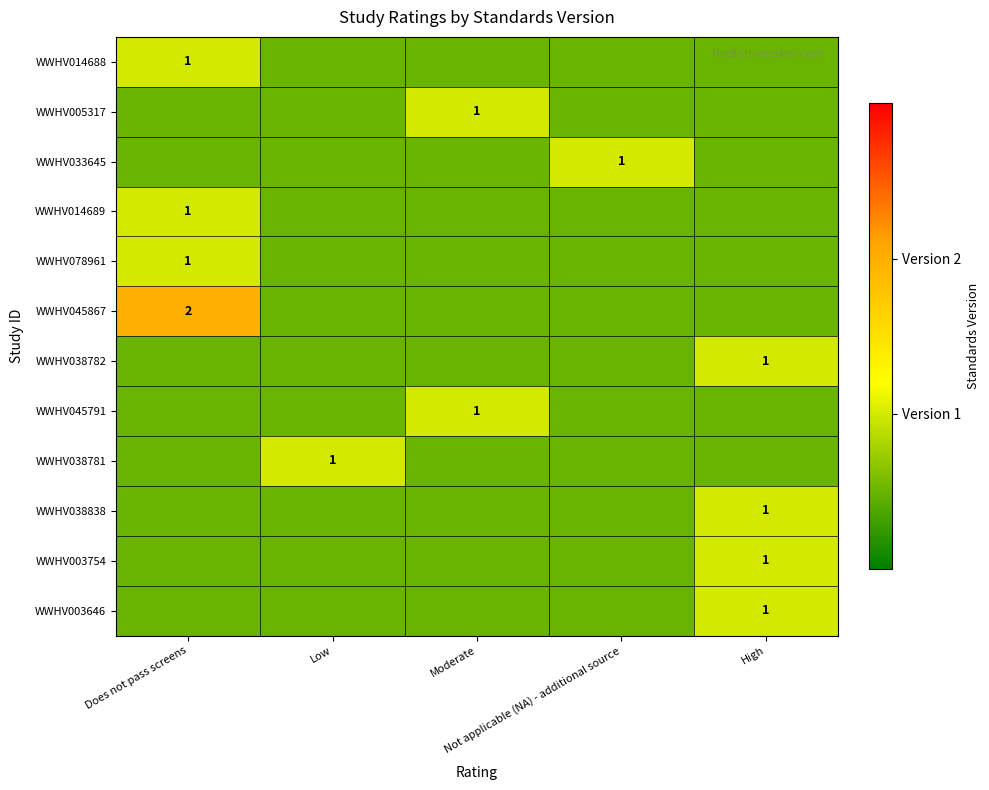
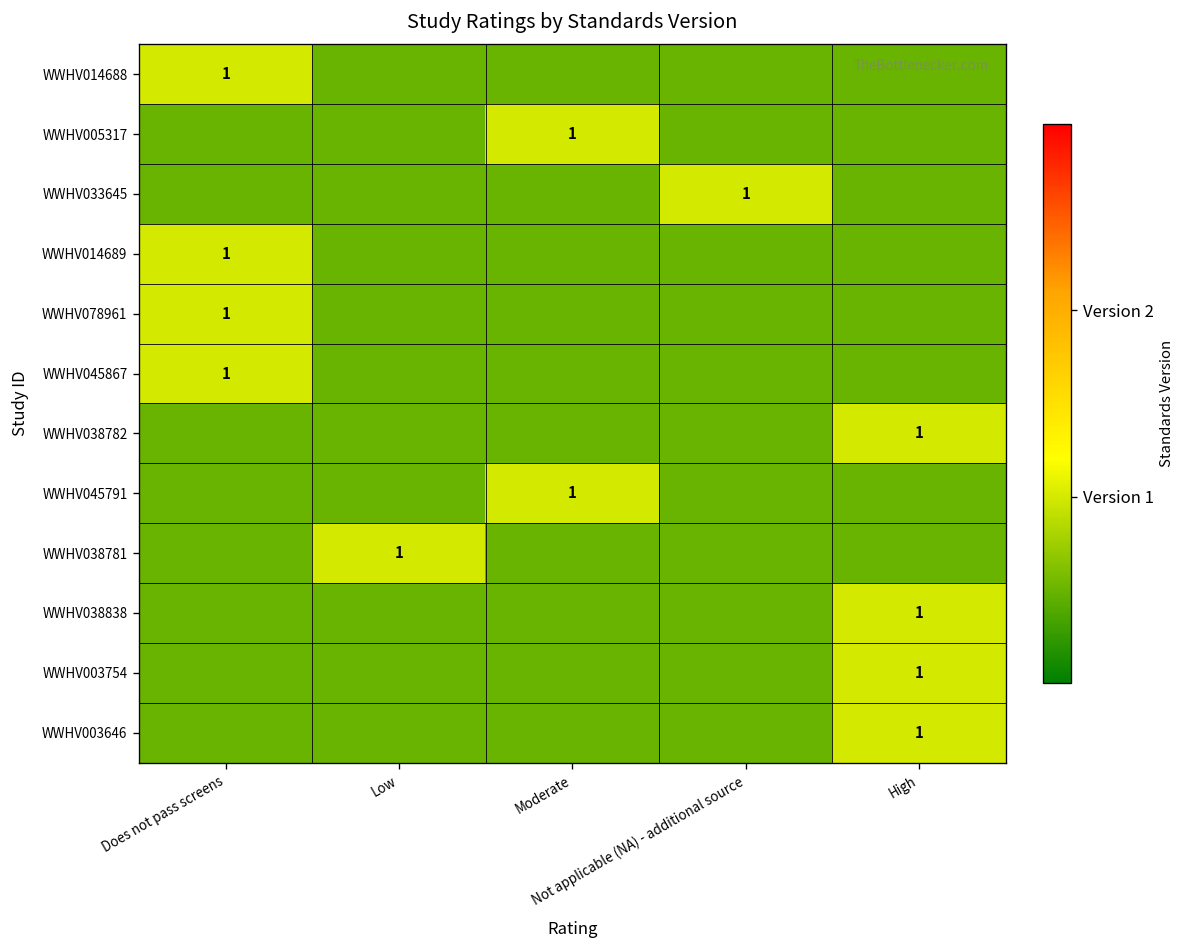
WWHV045867, Does not pass screens: 2 -> 1
